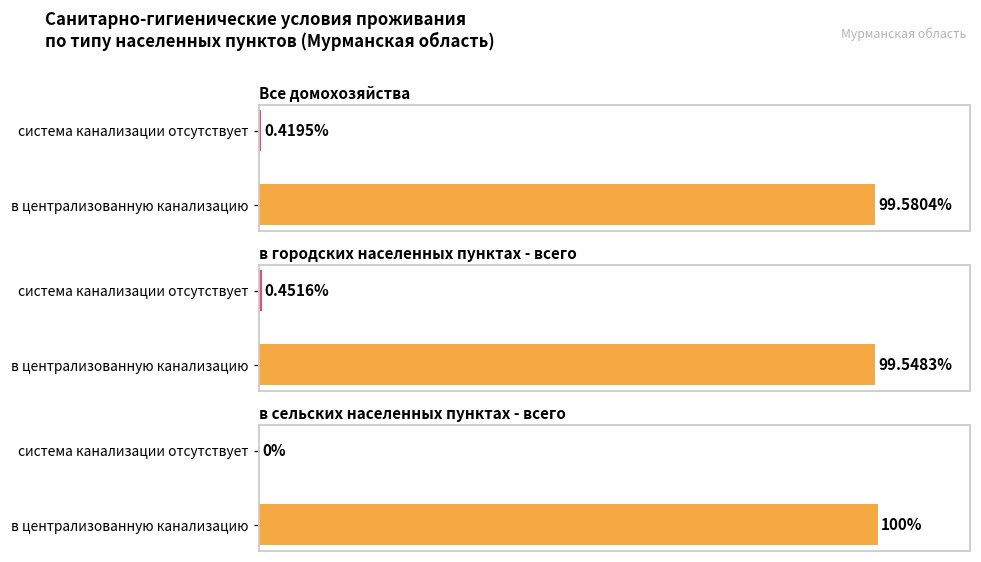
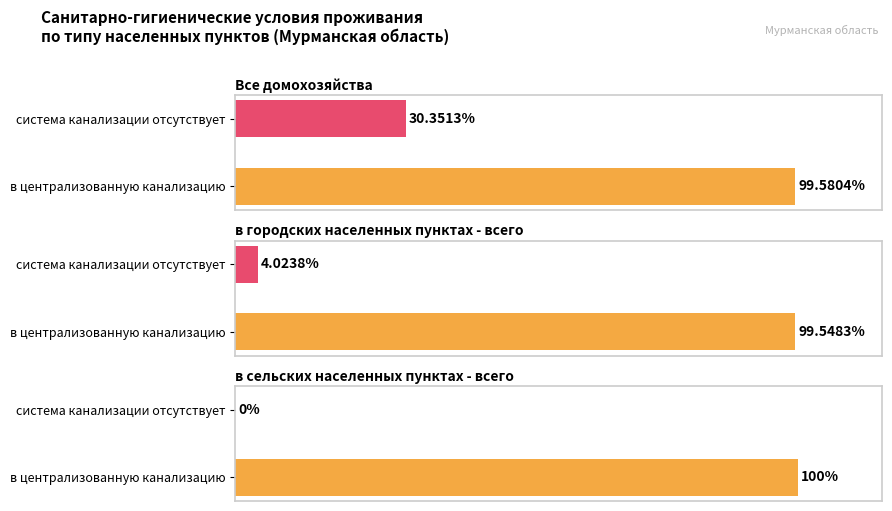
Все домохозяйства, система канализации отсутствует: 0.4195% -> 30.3513%
в городских населенных пунктах - всего, система канализации отсутствует: 0.4516% -> 4.0238%
